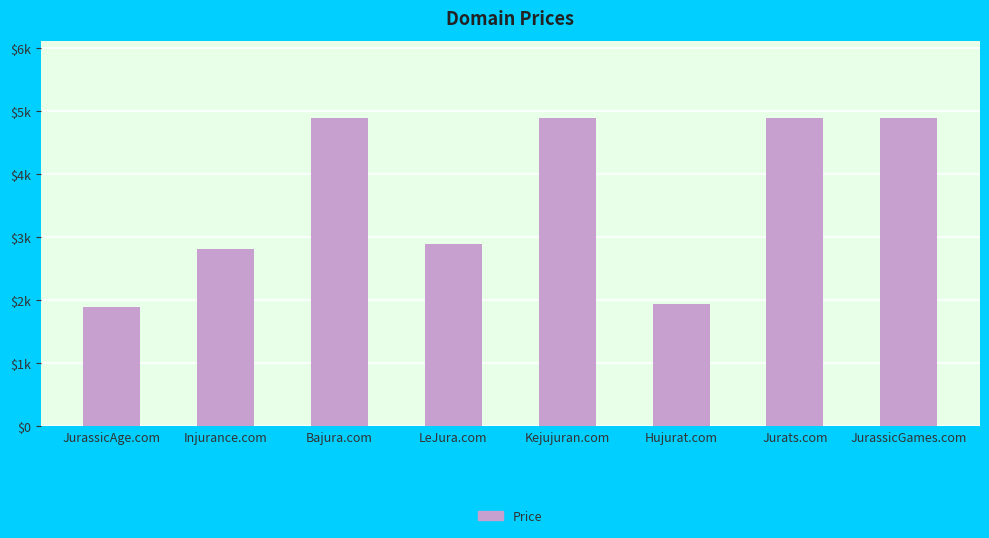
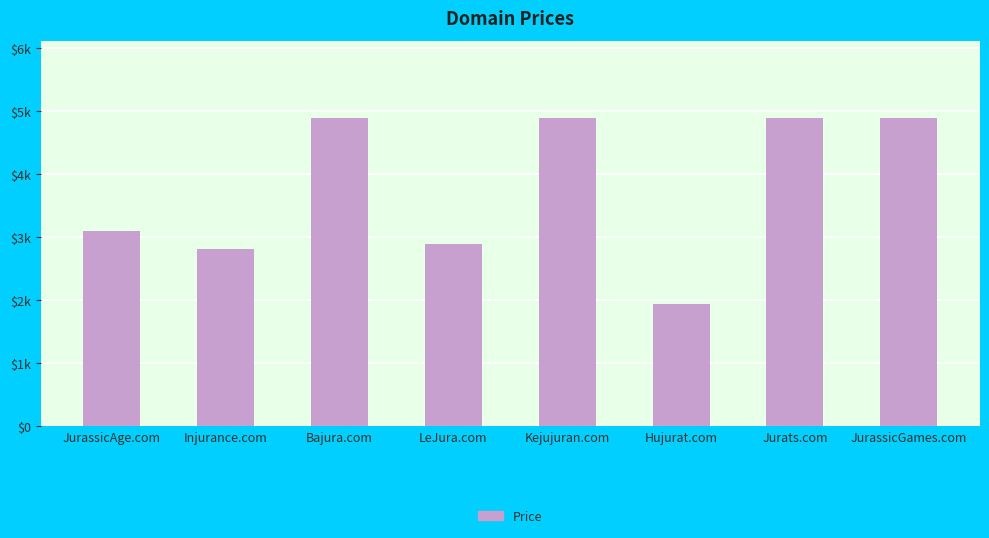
JurassicAge.com: $1900 -> $3100
